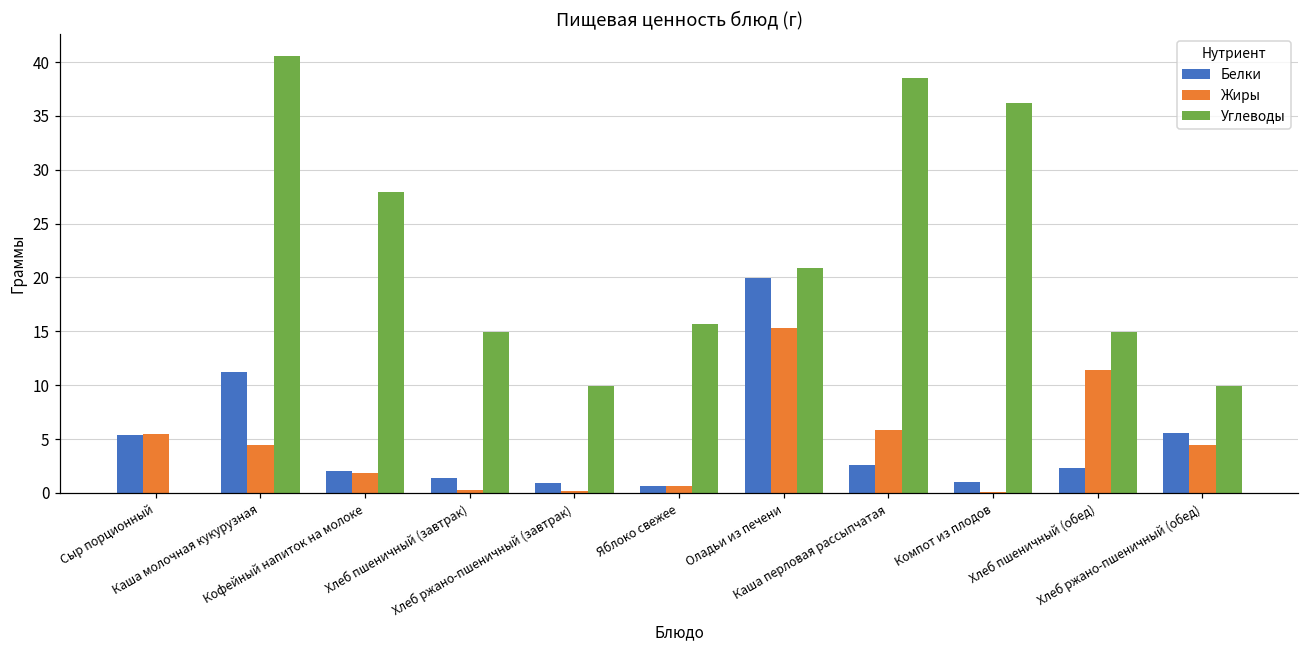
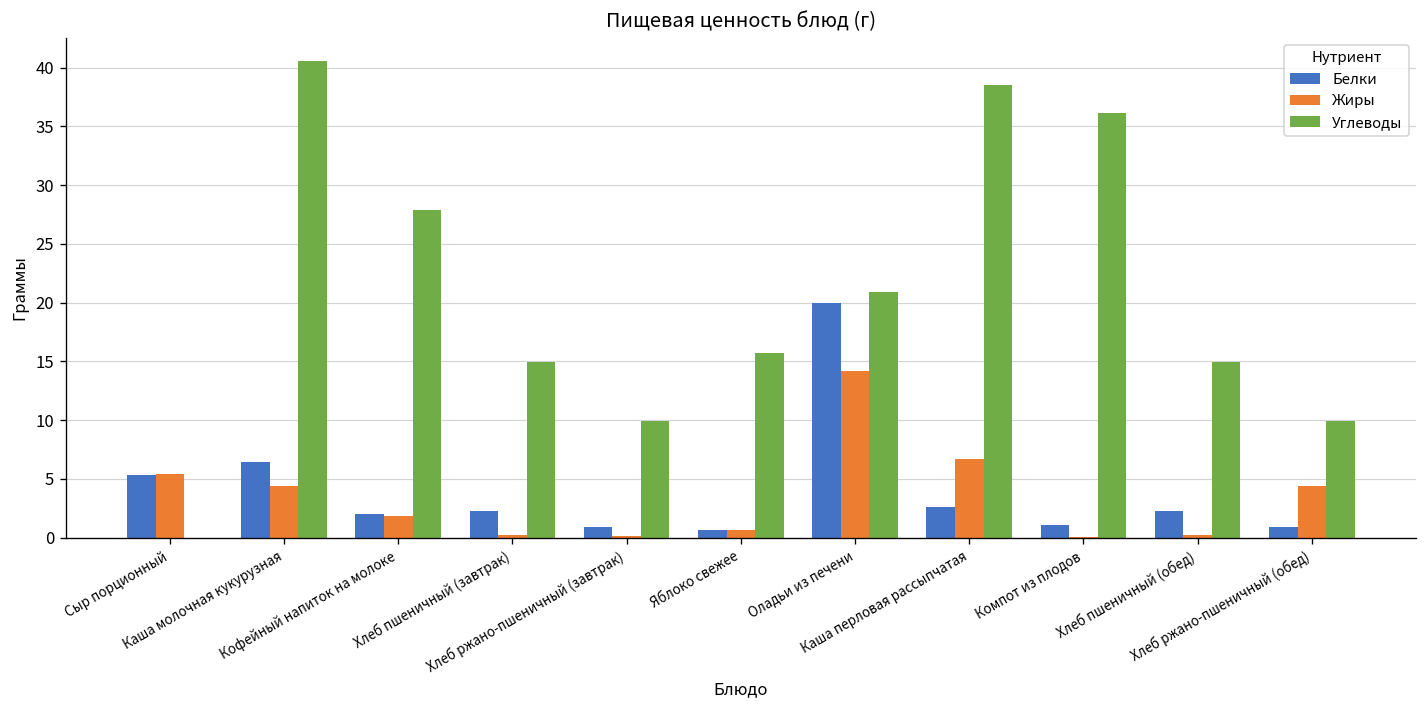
Белки, Каша молочная кукурузная: 11 -> 6
Белки, Хлеб пшеничный (завтрак): 1 -> 2
Жиры, Оладьи из печени: 15 -> 14
Жиры, Каша перловая рассыпчатая: 6 -> 7
Жиры, Хлеб пшеничный (обед): 11 -> 0
Белки, Хлеб ржано-пшеничный (обед): 6 -> 1
